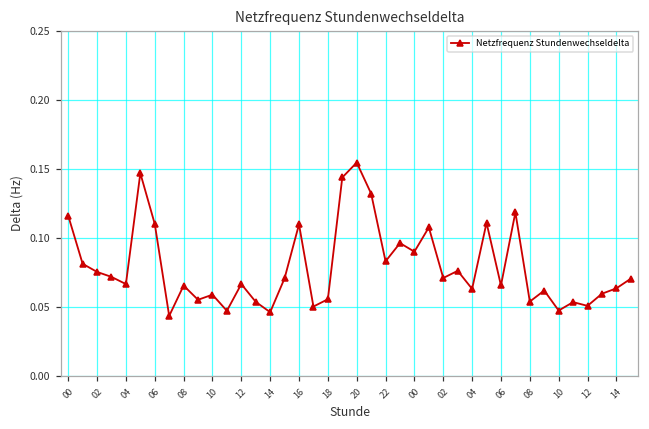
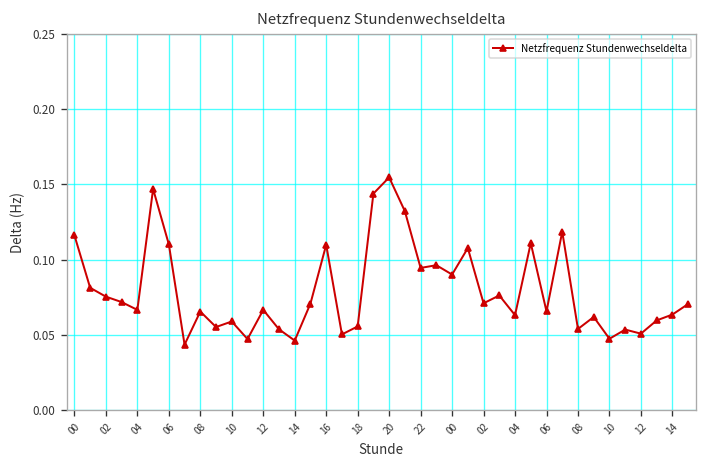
22: 0.083 -> 0.095
